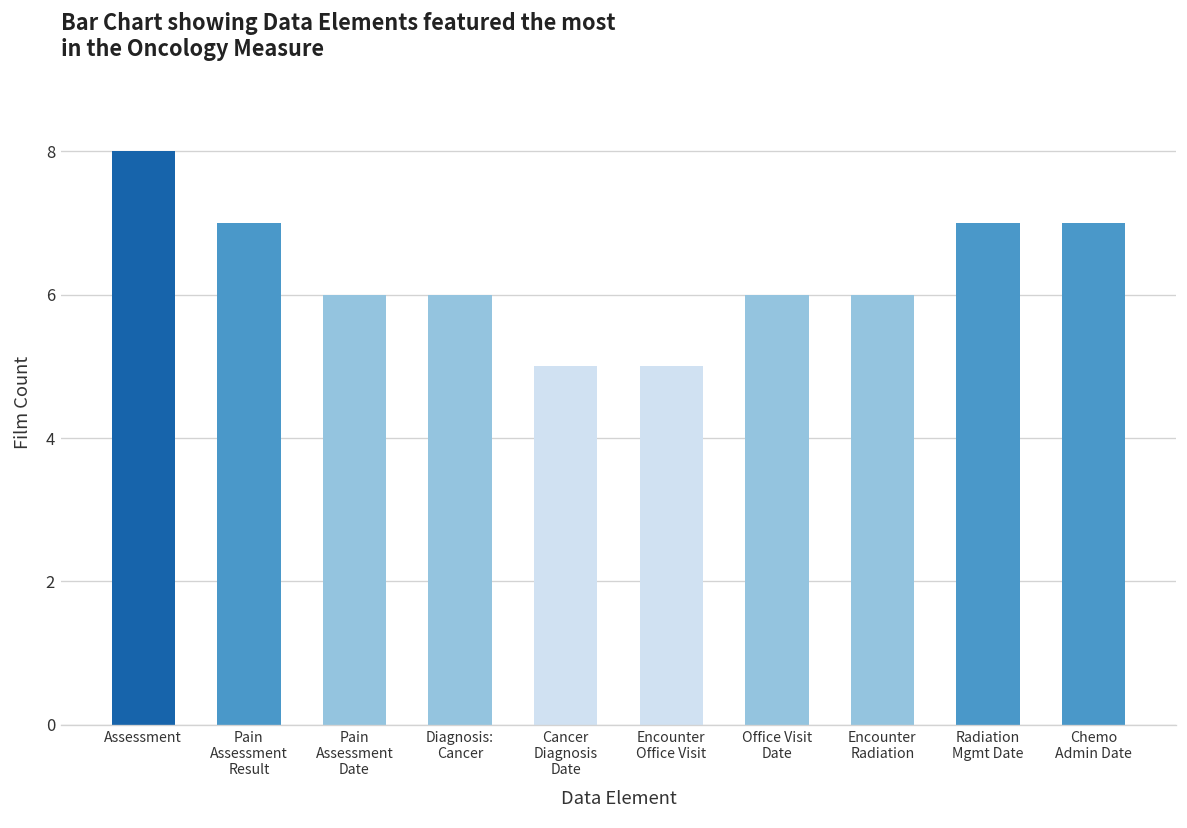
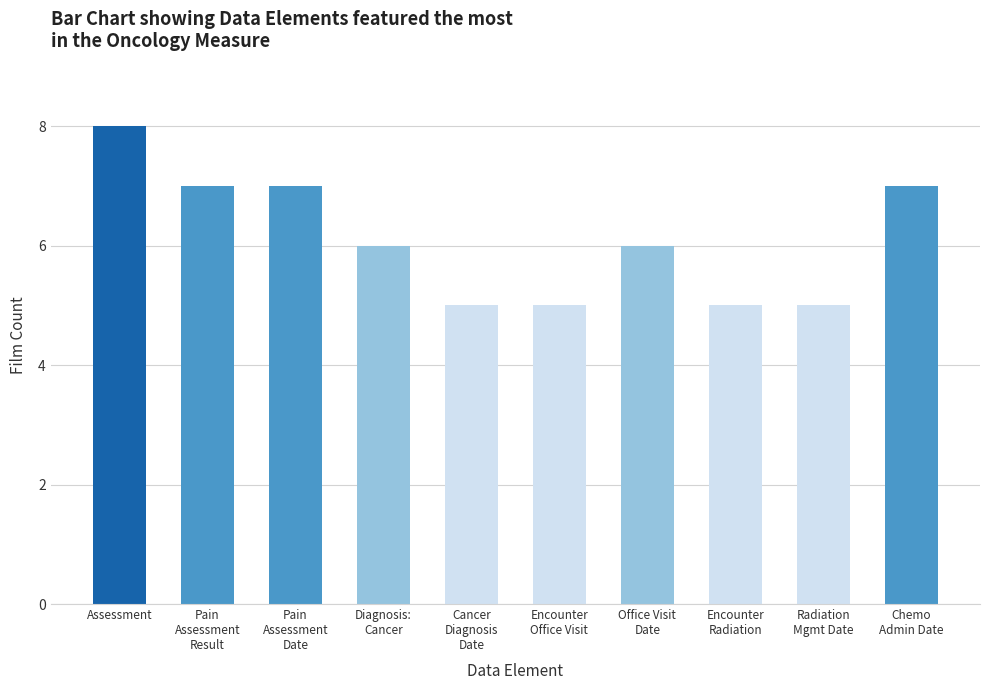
Pain Assessment Date: 6 -> 7
Encounter Radiation: 6 -> 5
Radiation Mgmt Date: 7 -> 5
